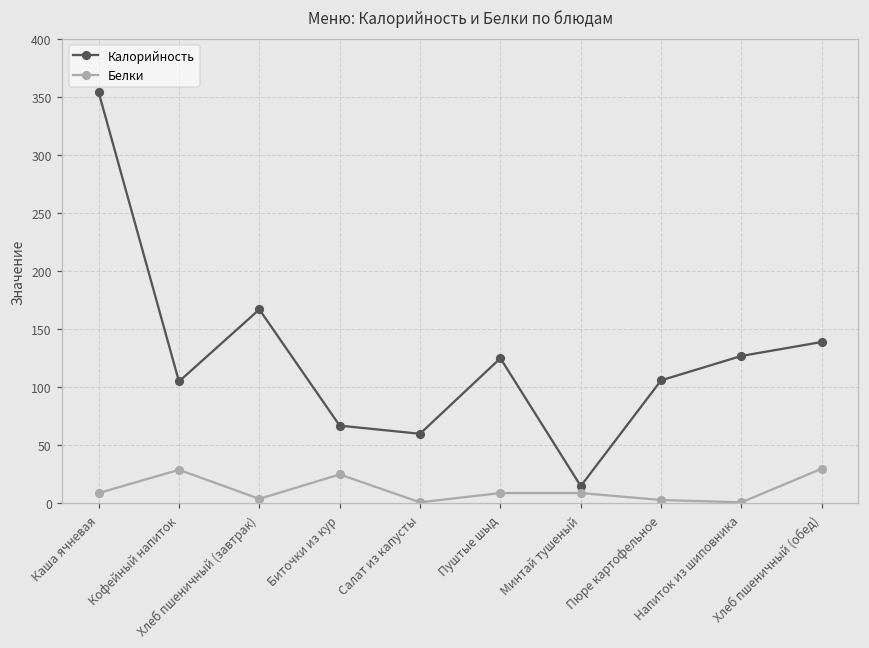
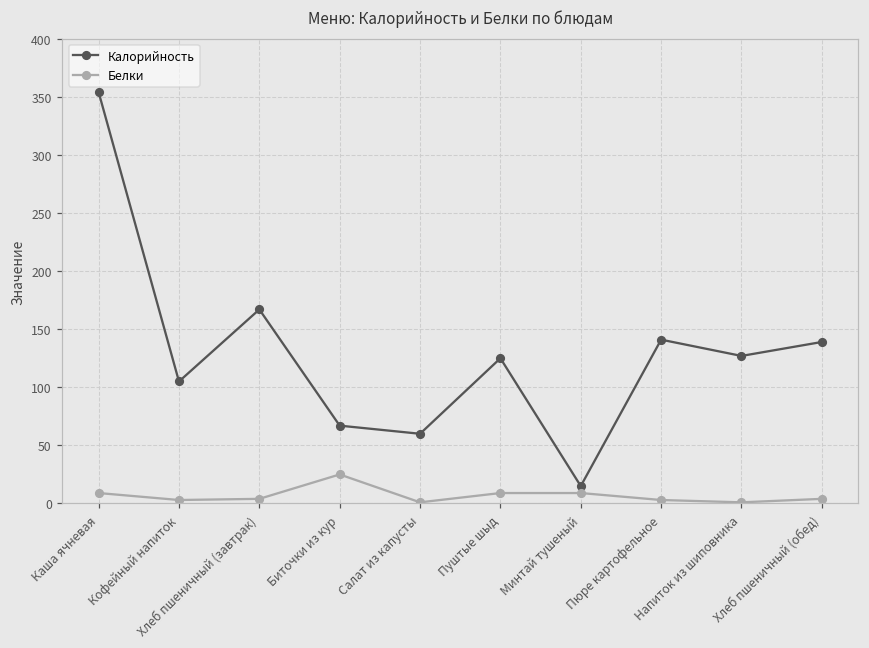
Белки, Кофейный напиток: 29 -> 3
Калорийность, Пюре картофельное: 106 -> 141
Белки, Хлеб пшеничный (обед): 30 -> 4
